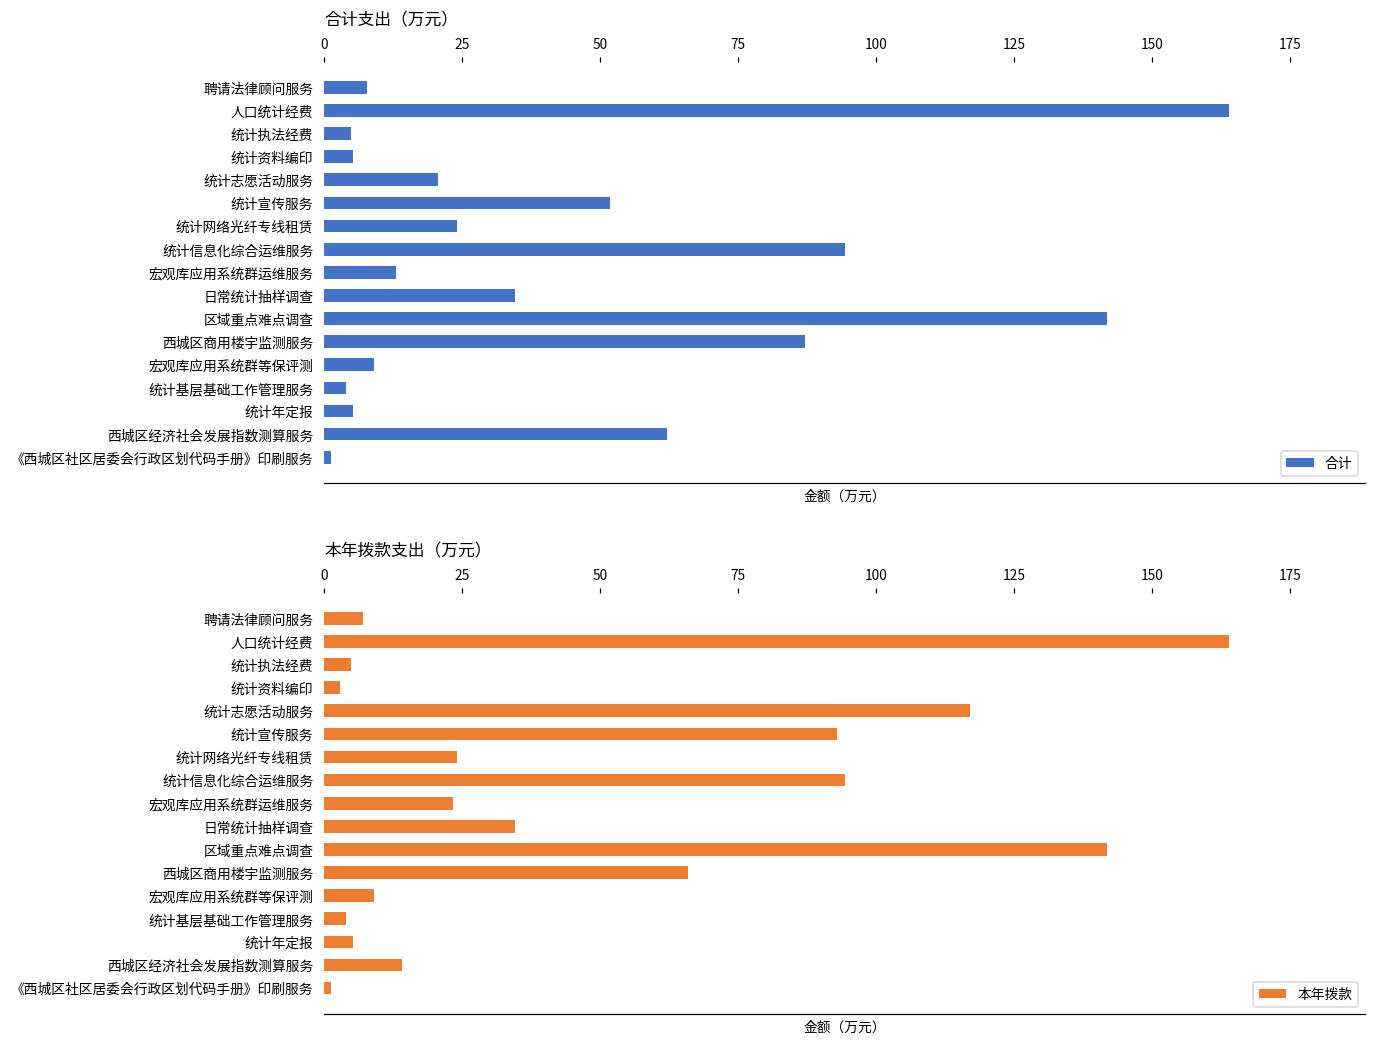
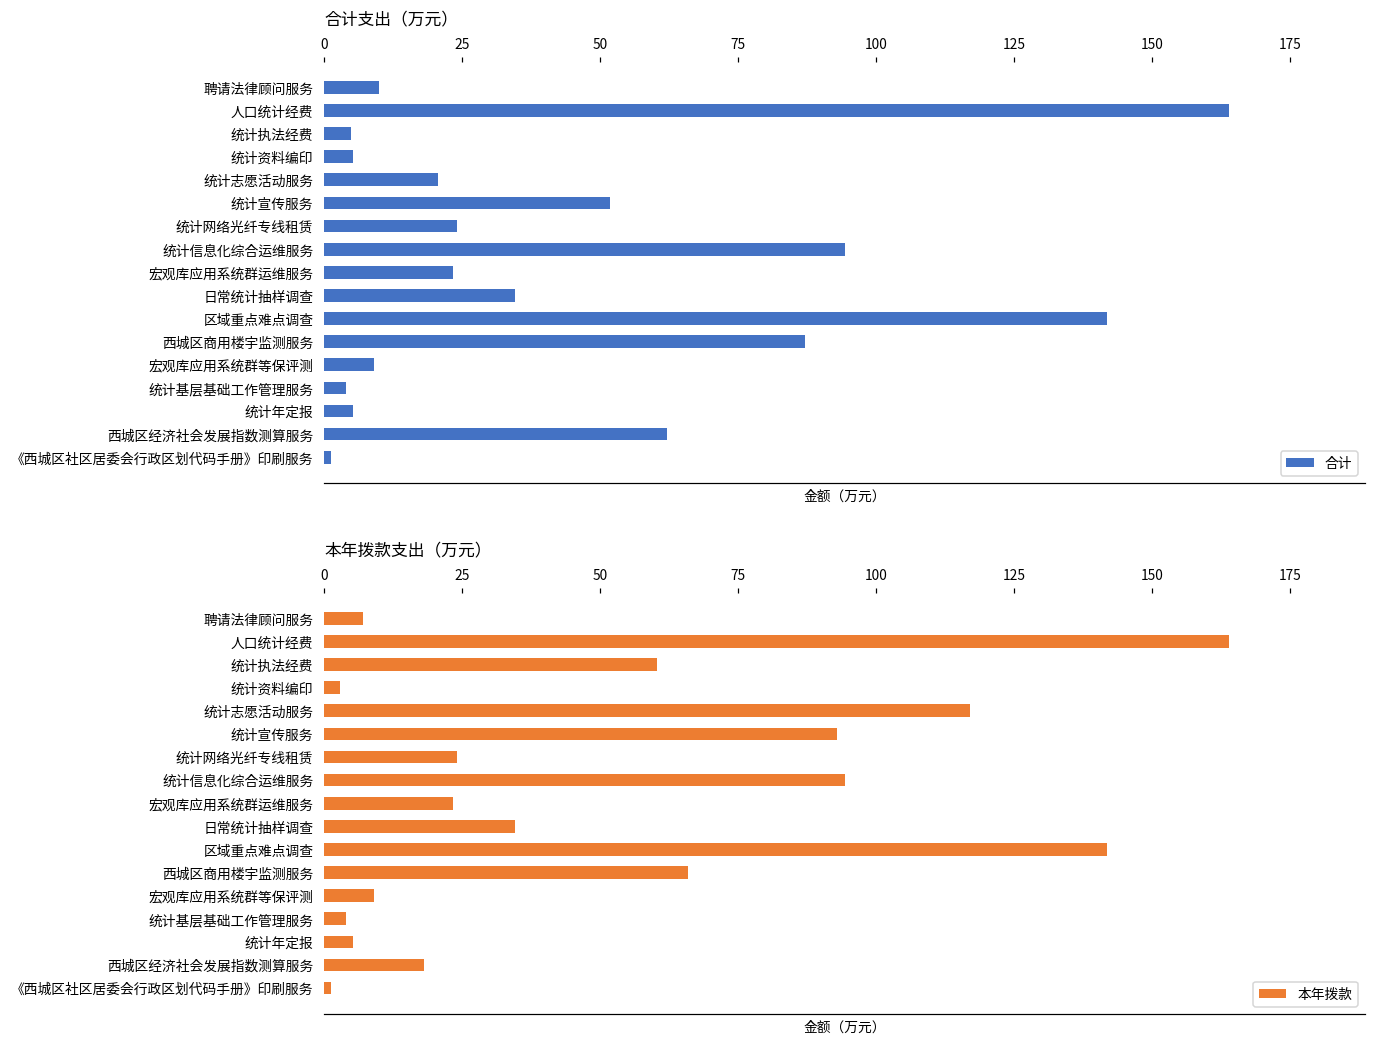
合计支出（万元）, 聘请法律顾问服务: 8 -> 10
合计支出（万元）, 宏观库应用系统群运维服务: 13 -> 23
本年拨款支出（万元）, 统计执法经费: 5 -> 60
本年拨款支出（万元）, 西城区经济社会发展指数测算服务: 14 -> 18
